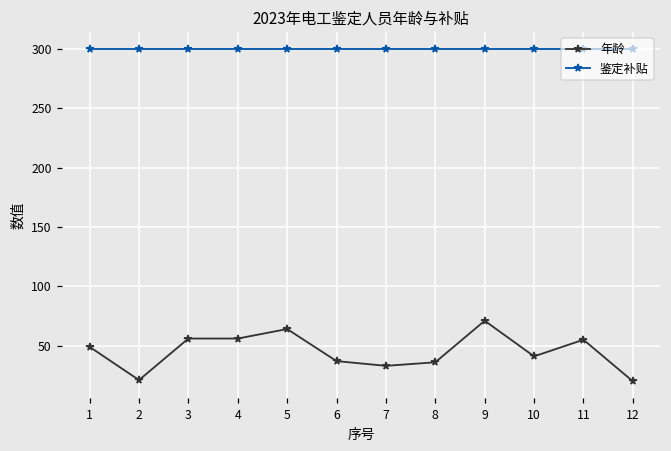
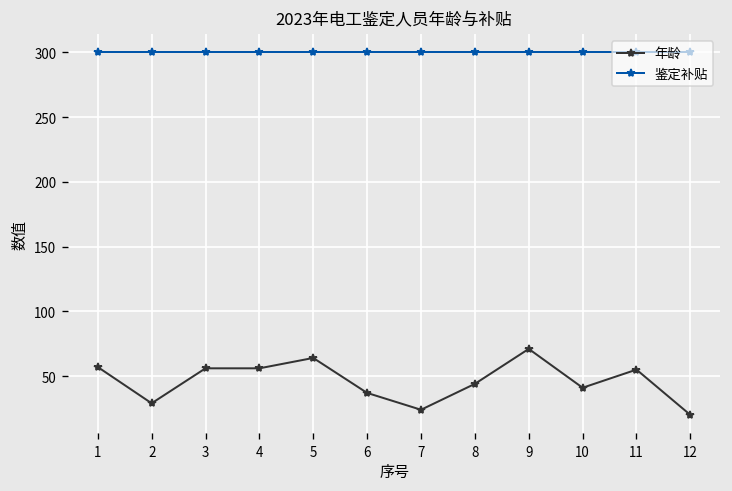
年龄, 1: 49 -> 57
年龄, 2: 21 -> 29
年龄, 7: 33 -> 24
年龄, 8: 36 -> 44
